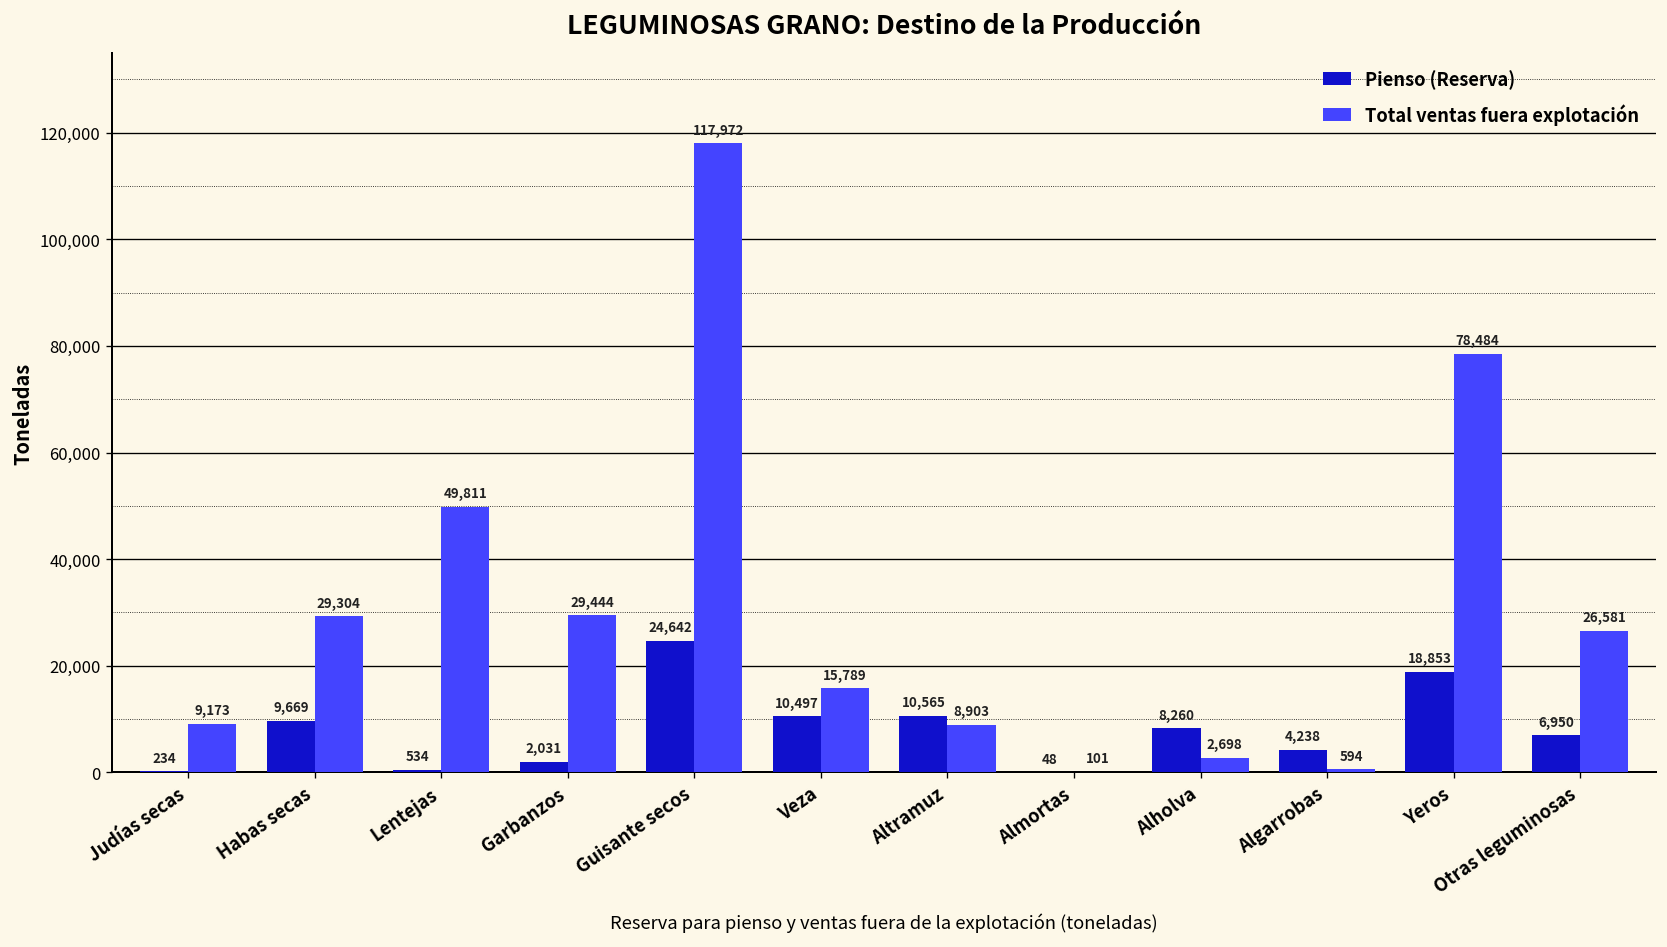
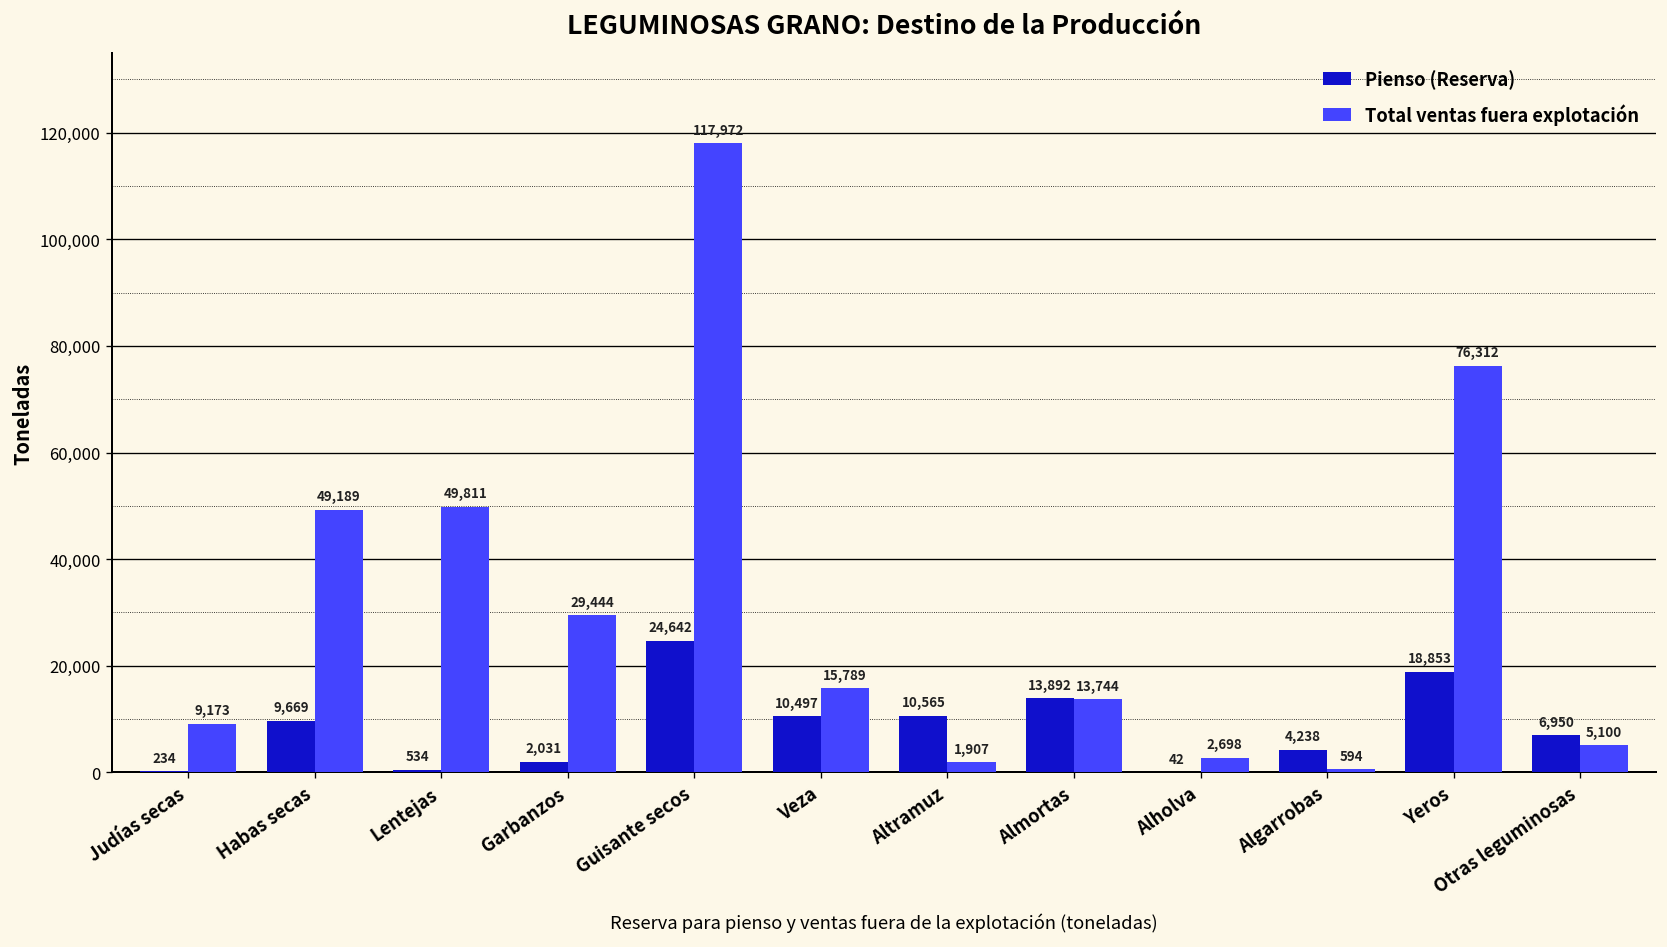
Total ventas fuera explotación, Habas secas: 29,304 -> 49,189
Total ventas fuera explotación, Altramuz: 8,903 -> 1,907
Pienso (Reserva), Almortas: 48 -> 13,892
Total ventas fuera explotación, Almortas: 101 -> 13,744
Pienso (Reserva), Alholva: 8,260 -> 42
Total ventas fuera explotación, Yeros: 78,484 -> 76,312
Total ventas fuera explotación, Otras leguminosas: 26,581 -> 5,100
